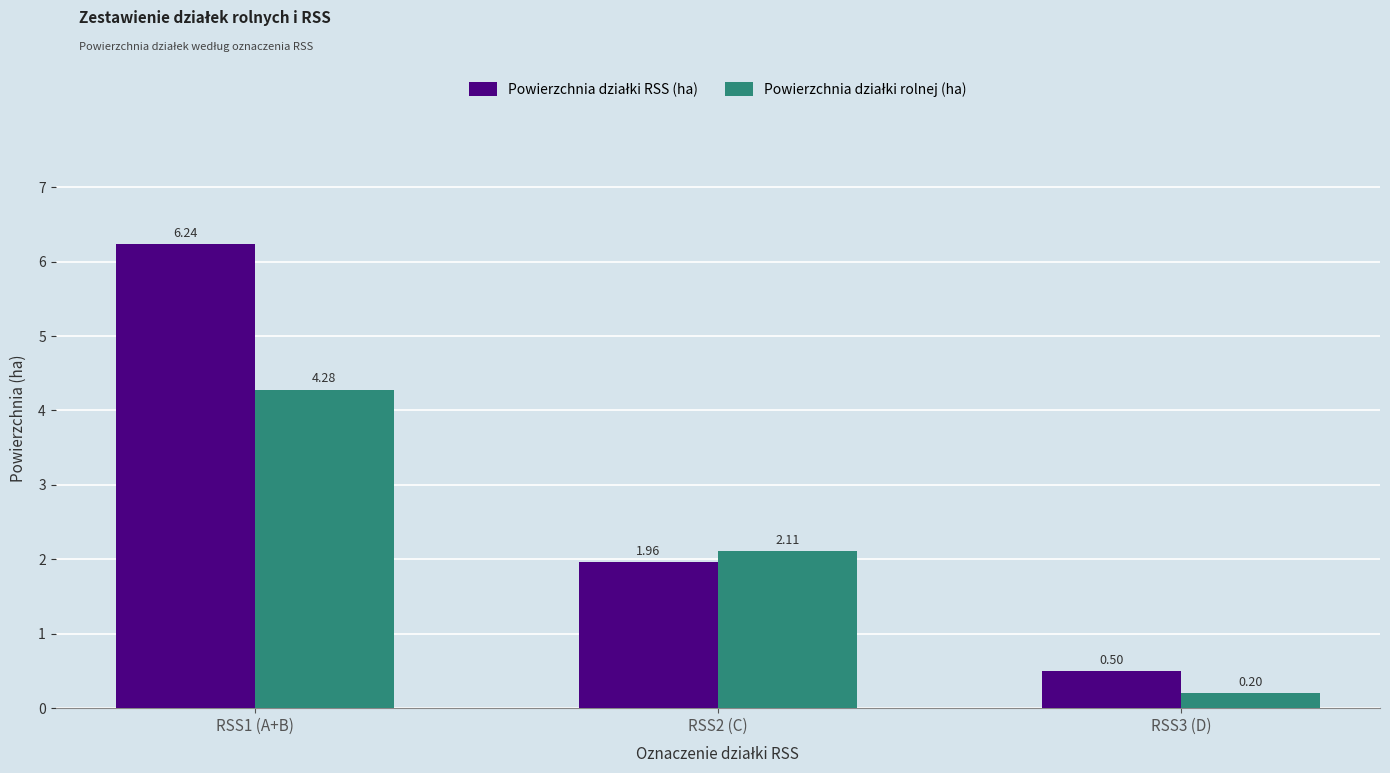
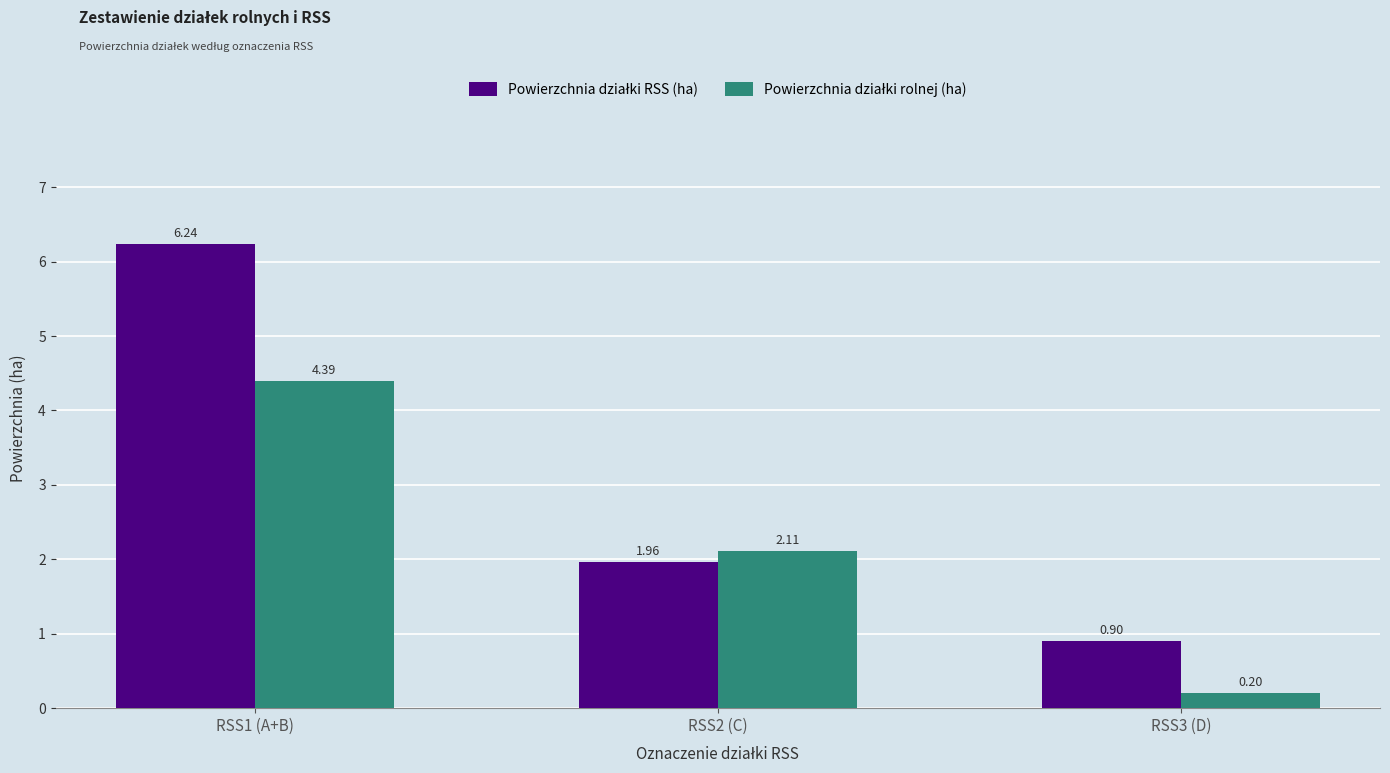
Powierzchnia działki rolnej (ha), RSS1 (A+B): 4.28 -> 4.39
Powierzchnia działki RSS (ha), RSS3 (D): 0.50 -> 0.90
